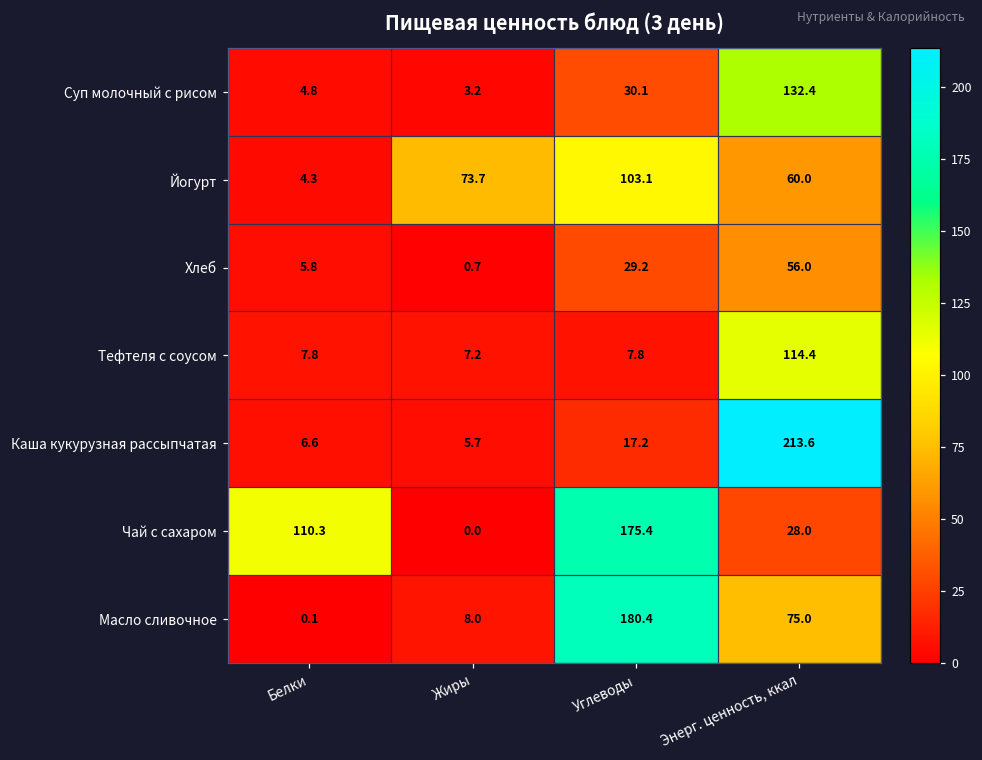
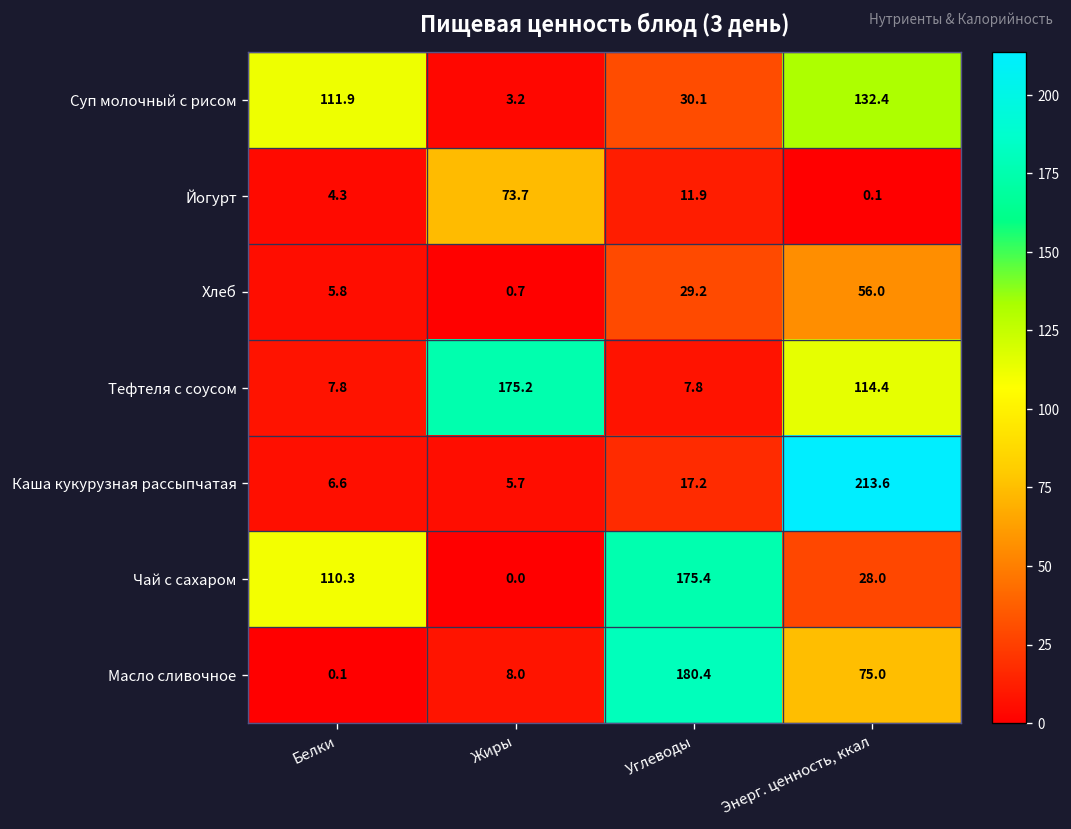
Суп молочный с рисом, Белки: 4.8 -> 111.9
Йогурт, Углеводы: 103.1 -> 11.9
Йогурт, Энерг. ценность, ккал: 60.0 -> 0.1
Тефтеля с соусом, Жиры: 7.2 -> 175.2
